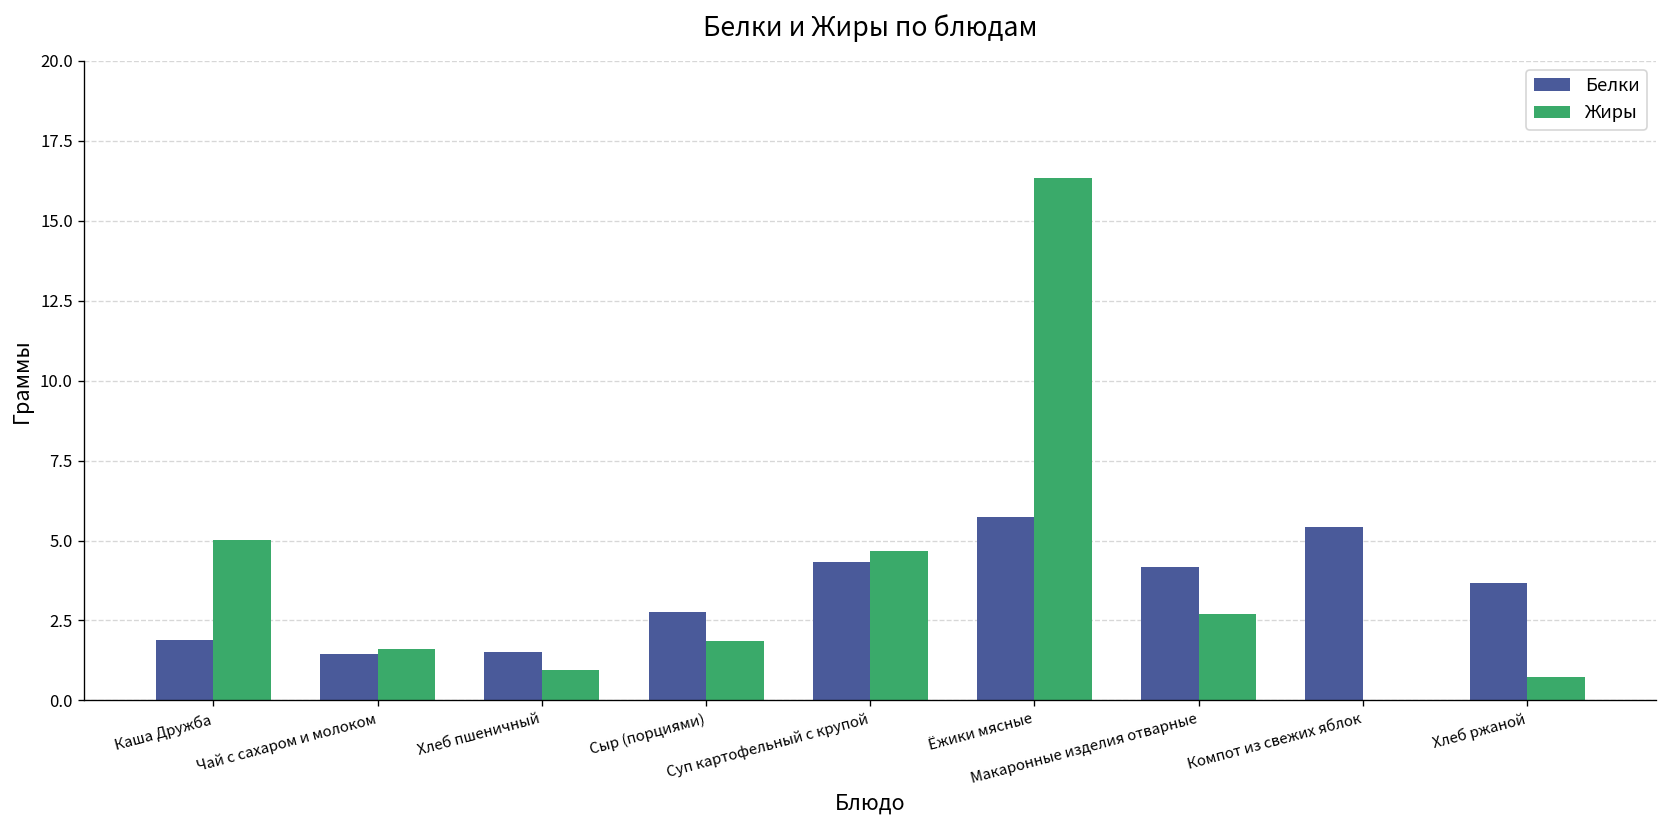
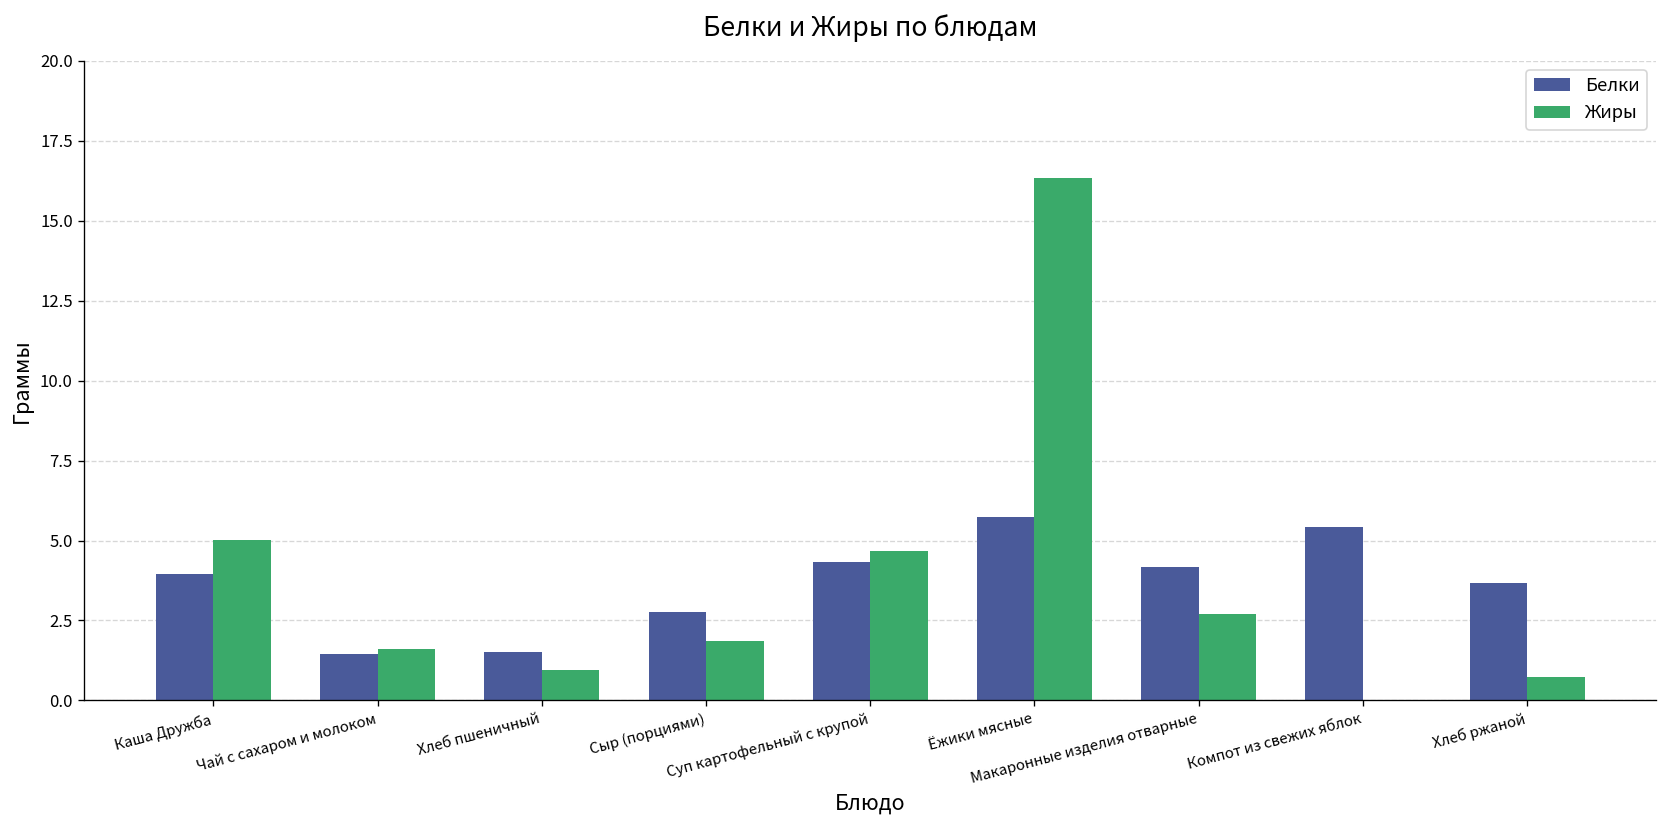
Белки, Каша Дружба: 1.9 -> 3.9
